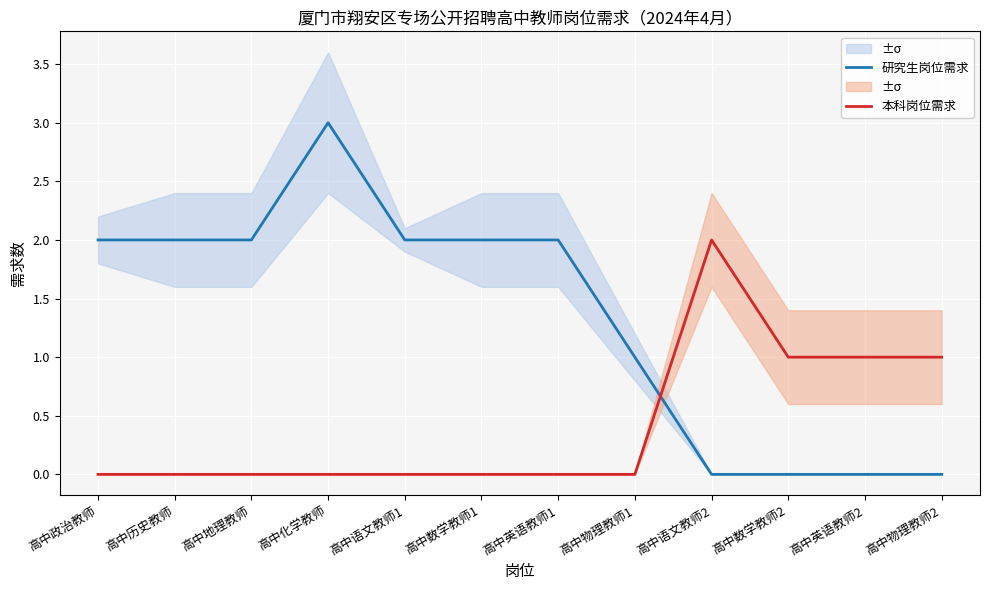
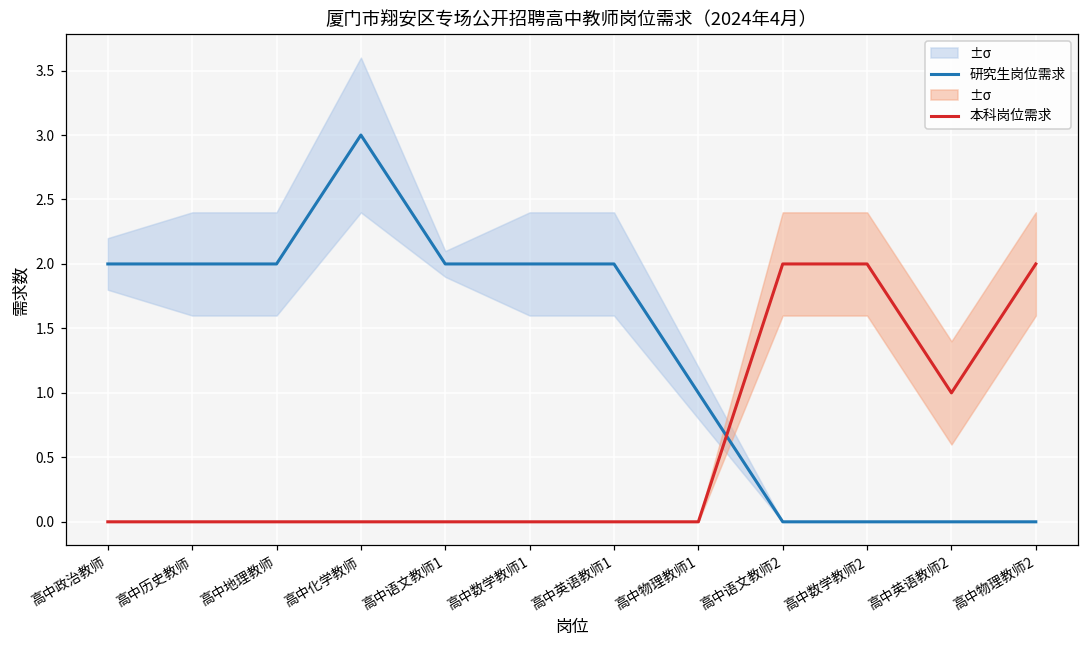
本科岗位需求, 高中数学教师2: 1 -> 2
本科岗位需求, 高中物理教师2: 1 -> 2
